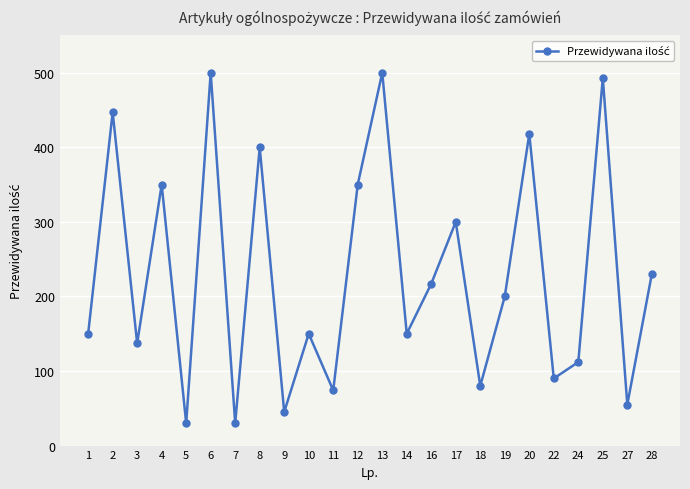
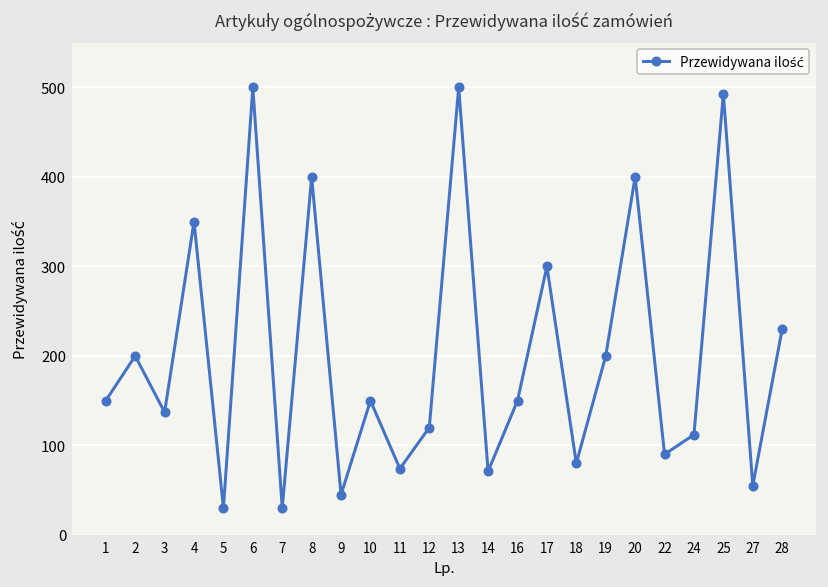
2: 450 -> 200
12: 350 -> 120
14: 150 -> 70
16: 220 -> 150
20: 420 -> 400
